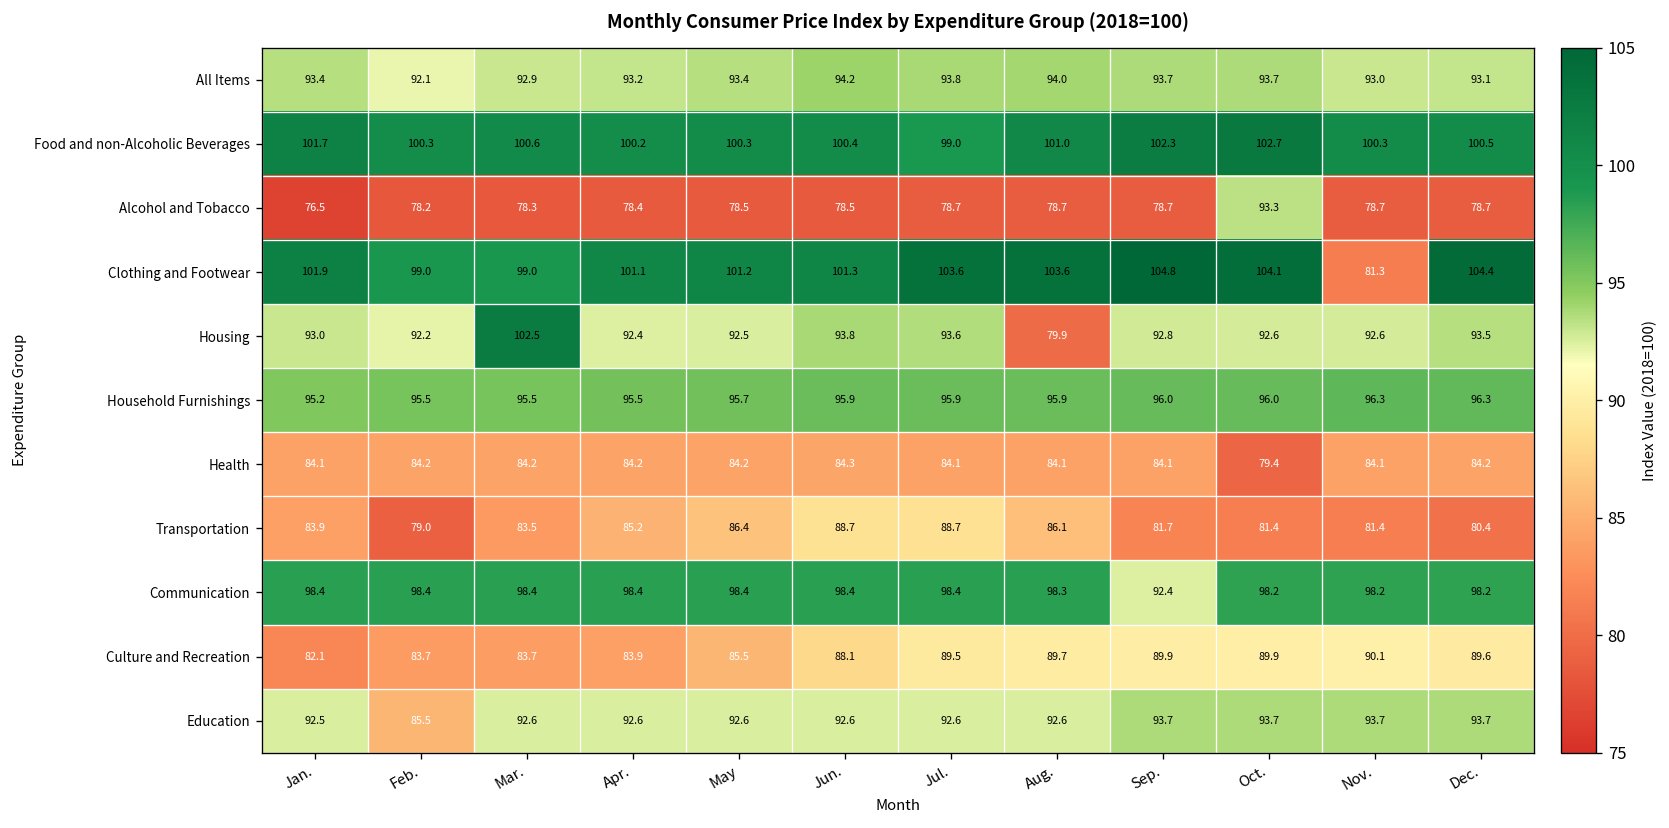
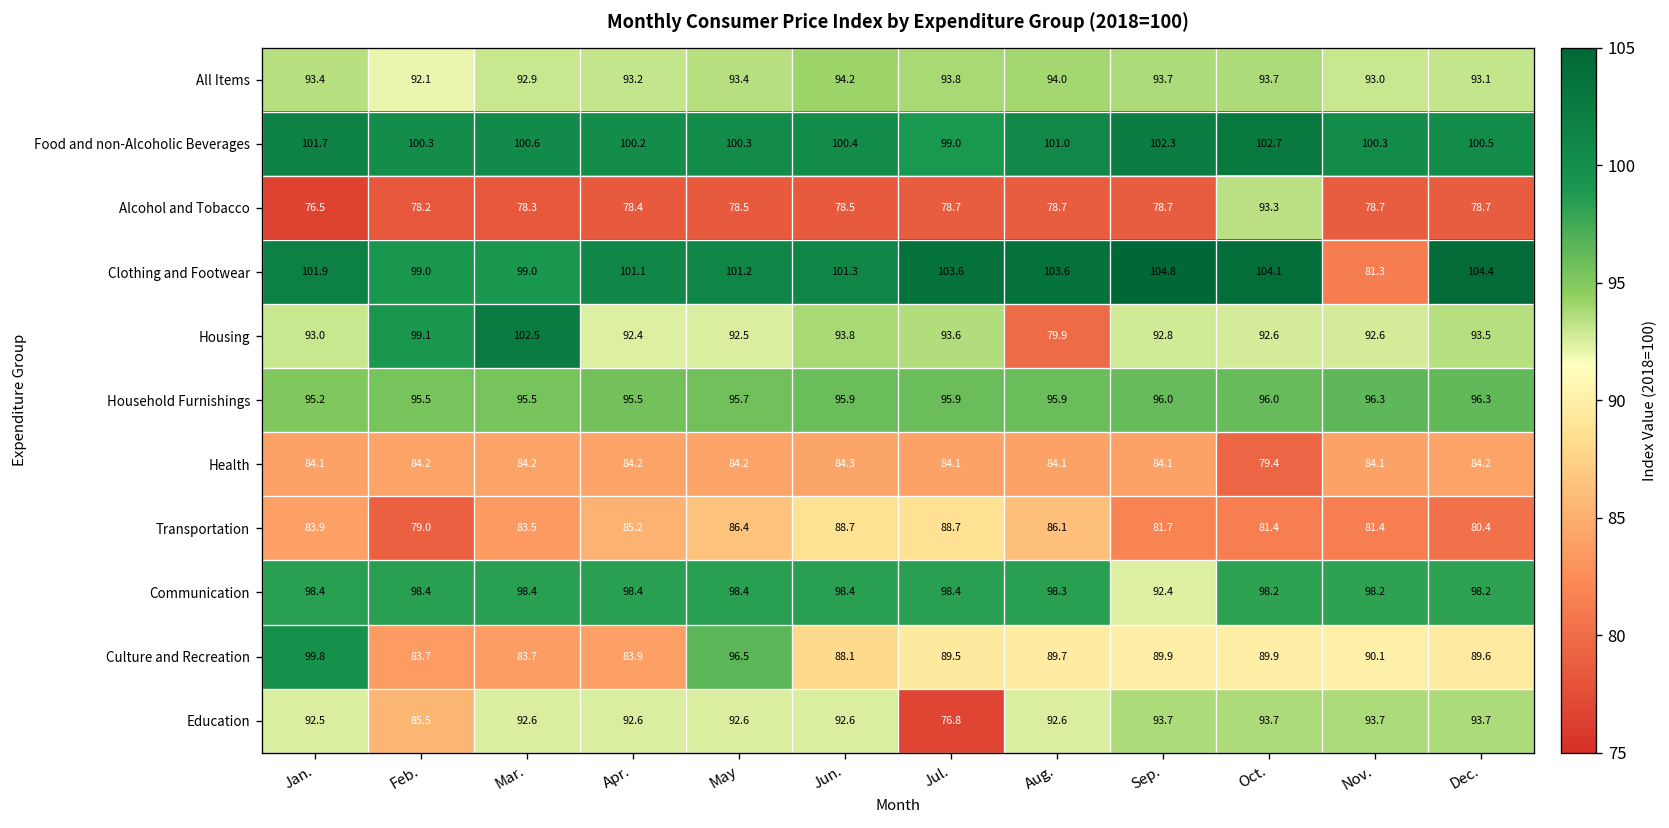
Housing, Feb.: 92.2 -> 99.1
Culture and Recreation, Jan.: 82.1 -> 99.8
Culture and Recreation, May: 85.5 -> 96.5
Education, Jul.: 92.6 -> 76.8
